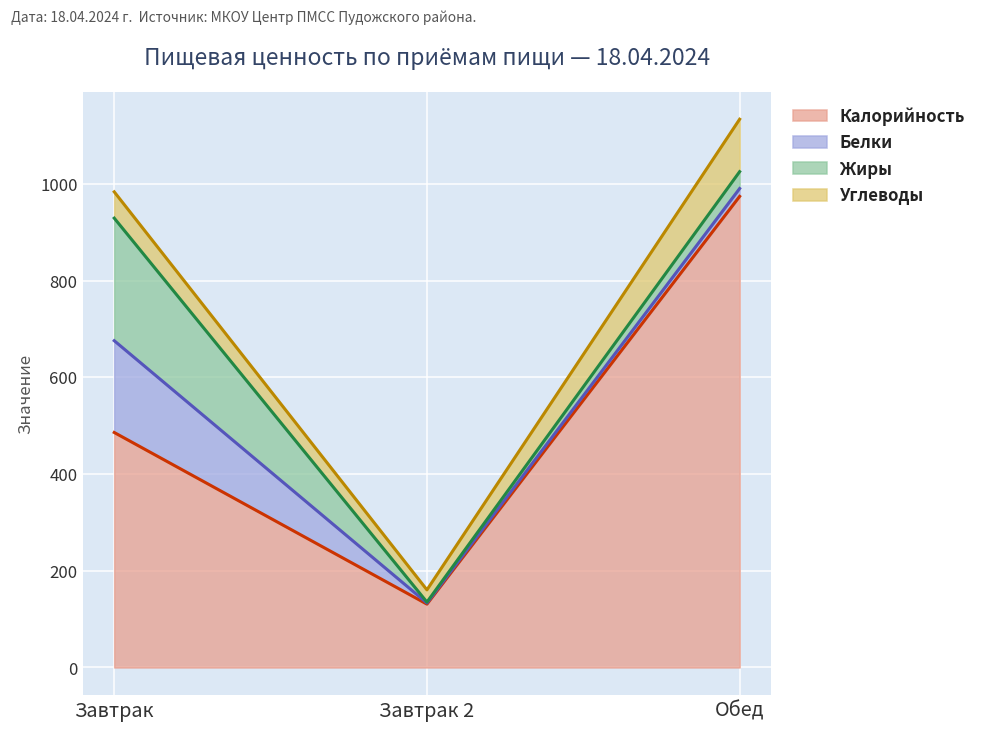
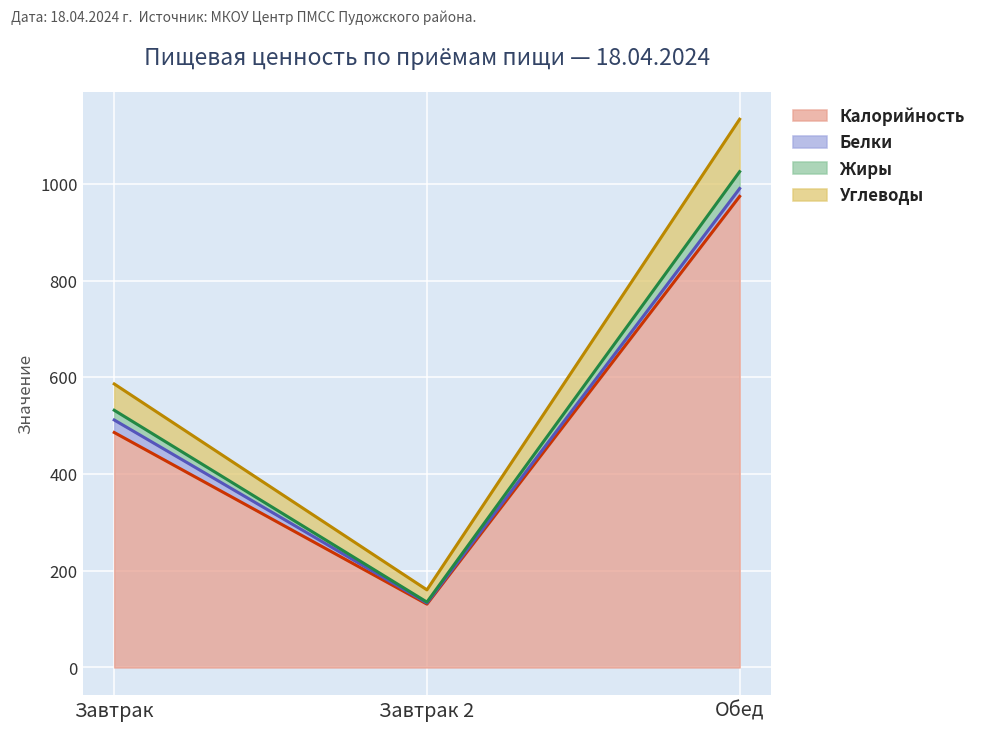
Белки, Завтрак: 190 -> 30
Жиры, Завтрак: 250 -> 20
